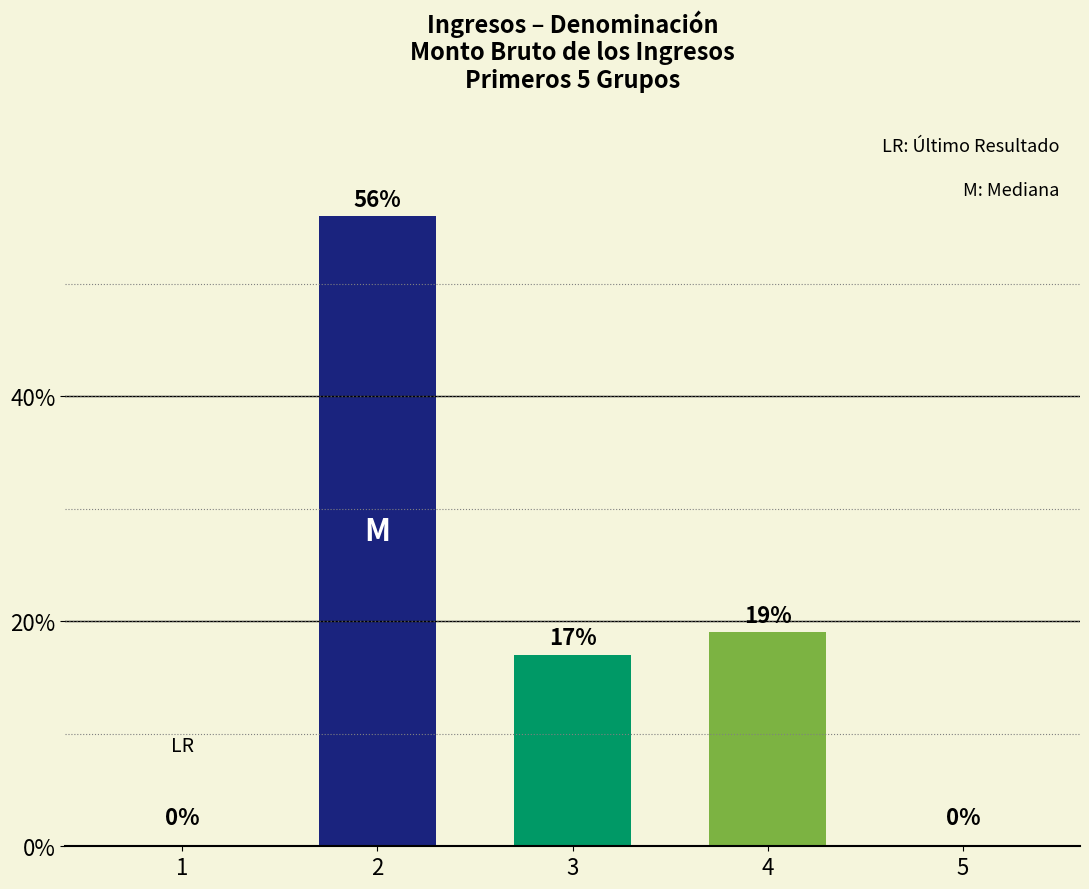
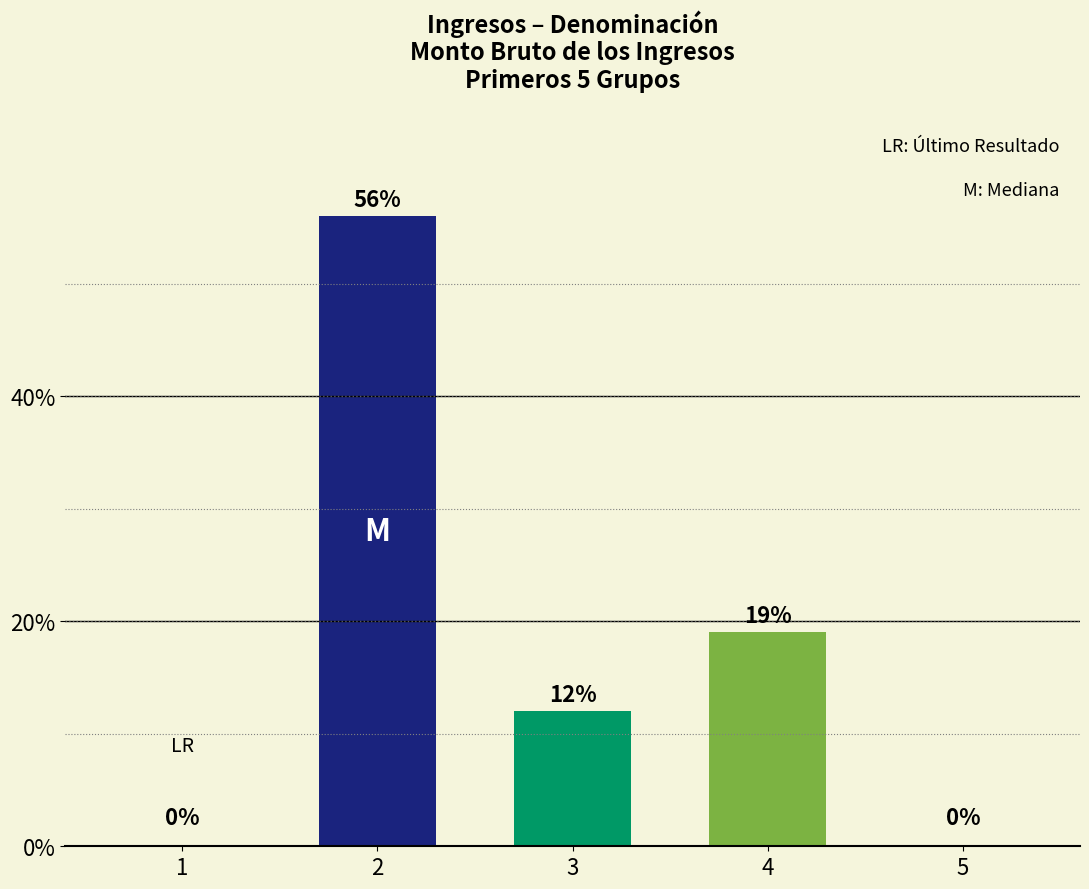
3: 17% -> 12%
